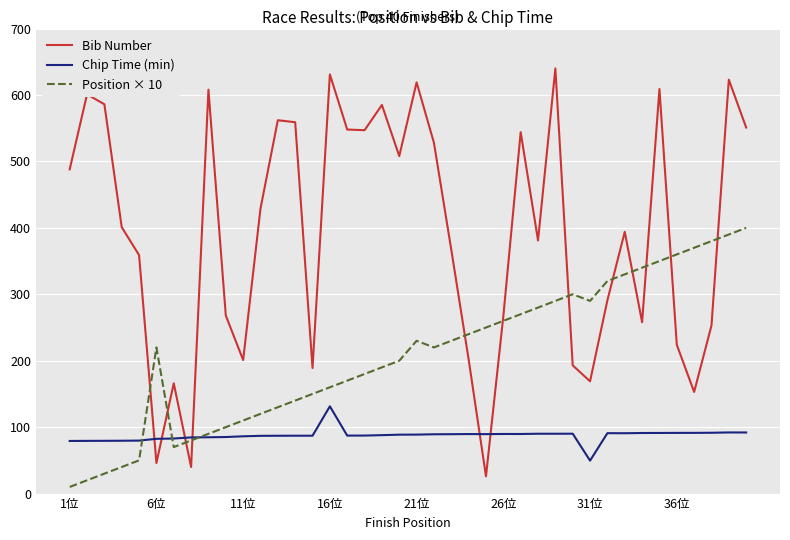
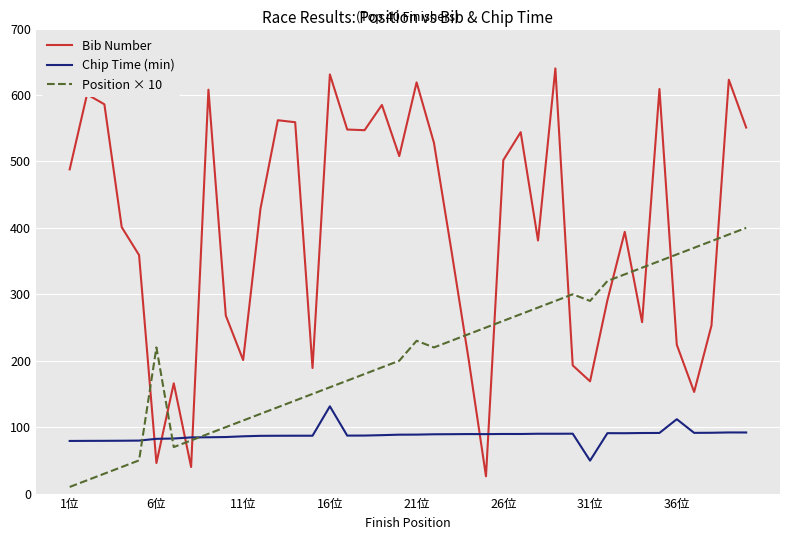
Bib Number, 26位: 270 -> 500
Chip Time (min), 36位: 90 -> 110
